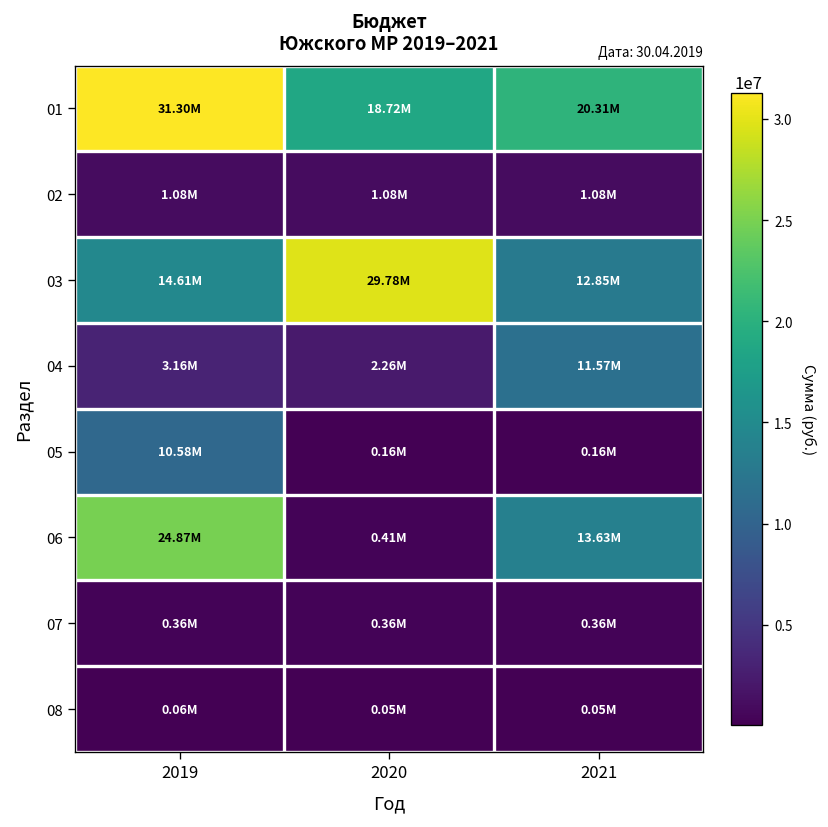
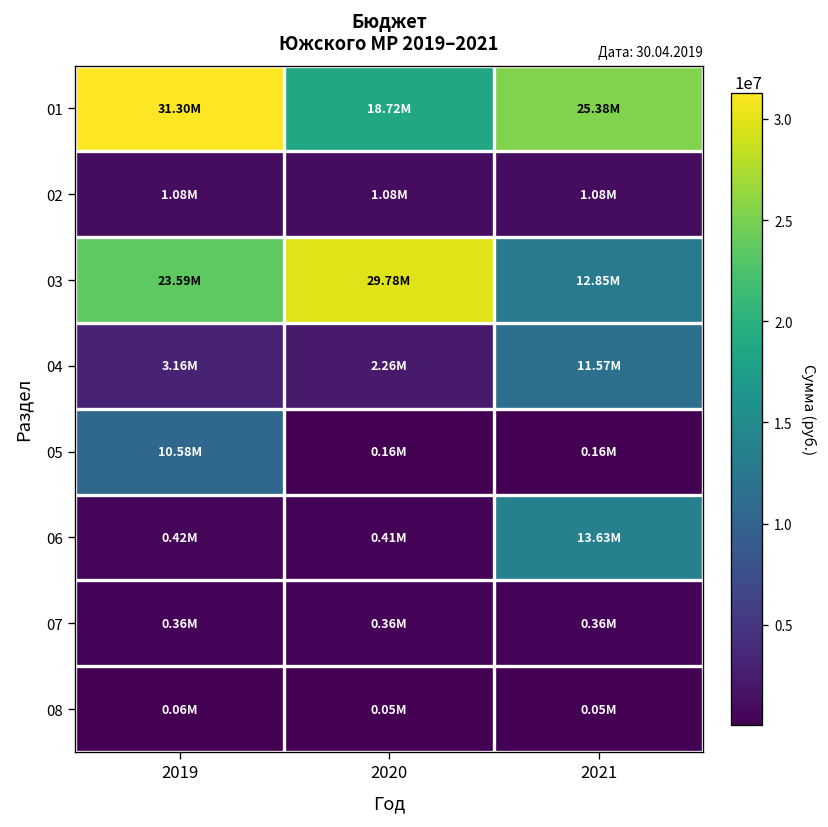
01, 2021: 20.31M -> 25.38M
03, 2019: 14.61M -> 23.59M
06, 2019: 24.87M -> 0.42M
